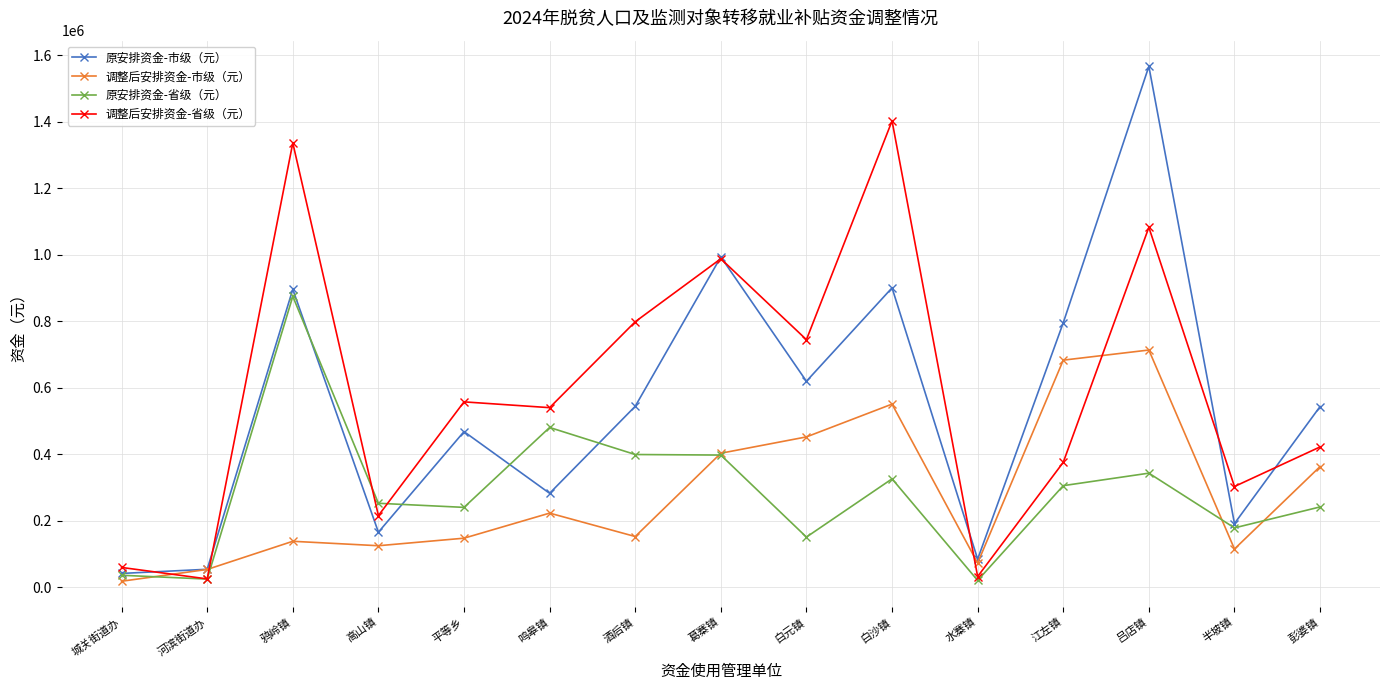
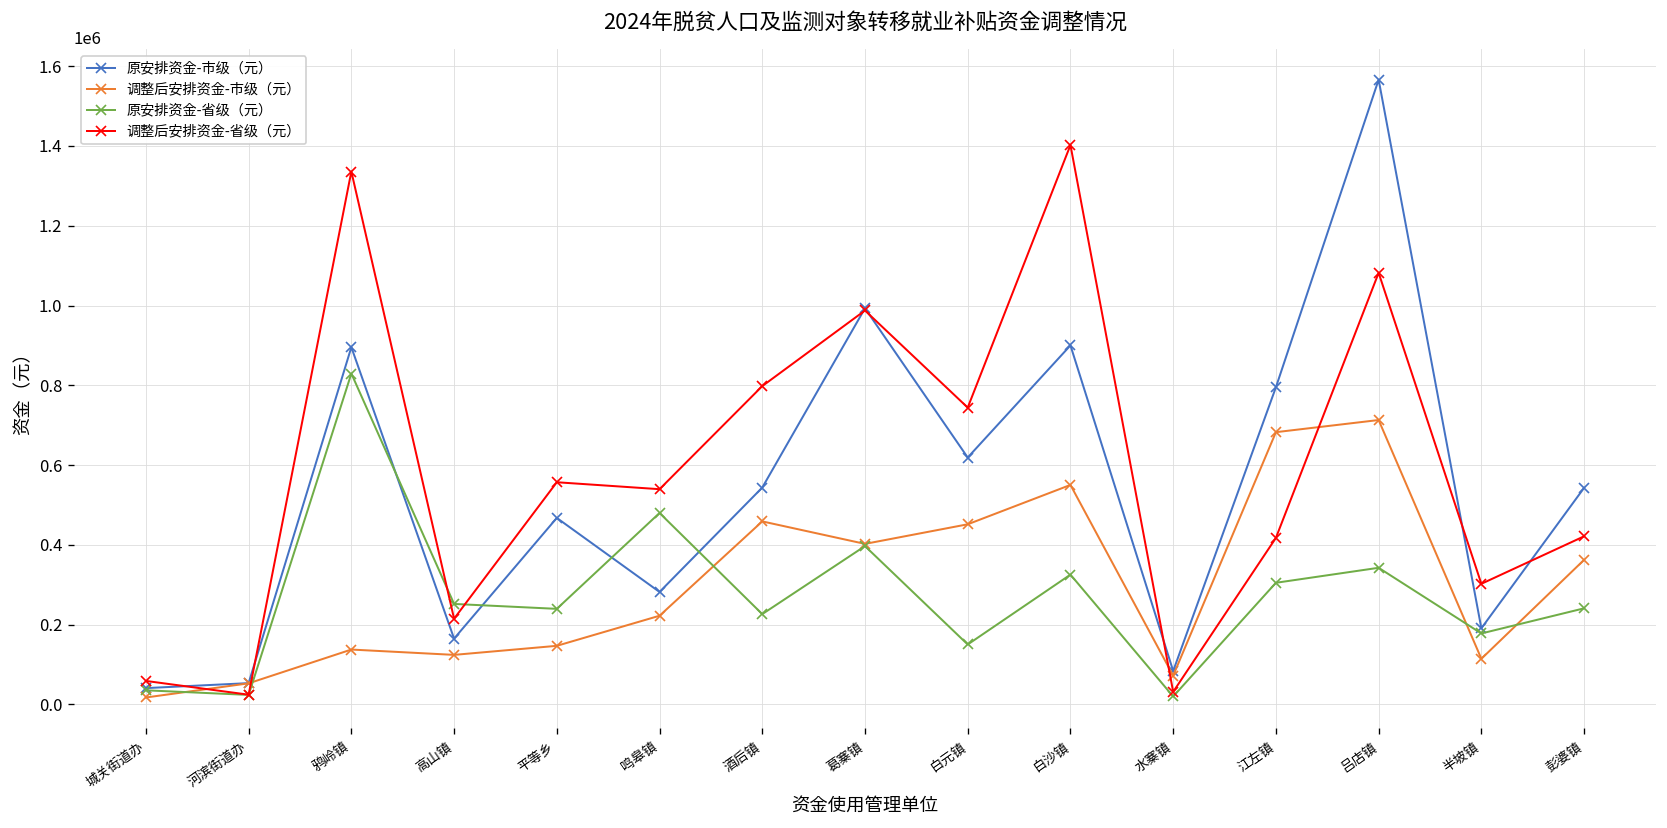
原安排资金-省级（元）, 鸦岭镇: 870000 -> 830000
调整后安排资金-市级（元）, 酒后镇: 150000 -> 460000
原安排资金-省级（元）, 酒后镇: 400000 -> 230000
调整后安排资金-省级（元）, 江左镇: 380000 -> 420000
